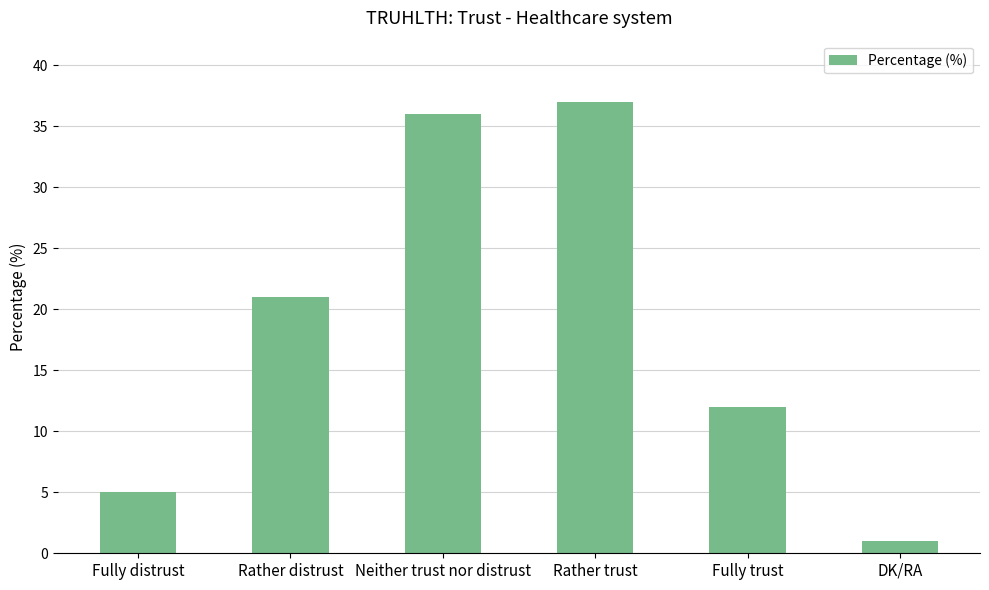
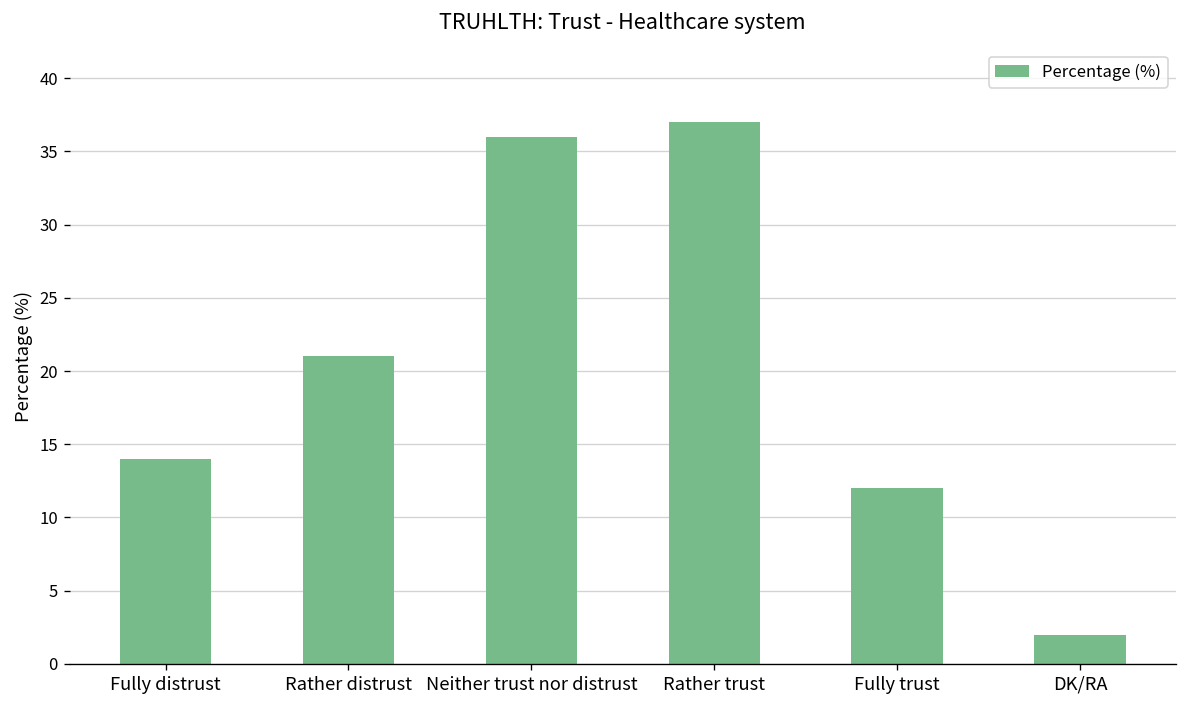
Fully distrust: 5 -> 14
DK/RA: 1 -> 2
